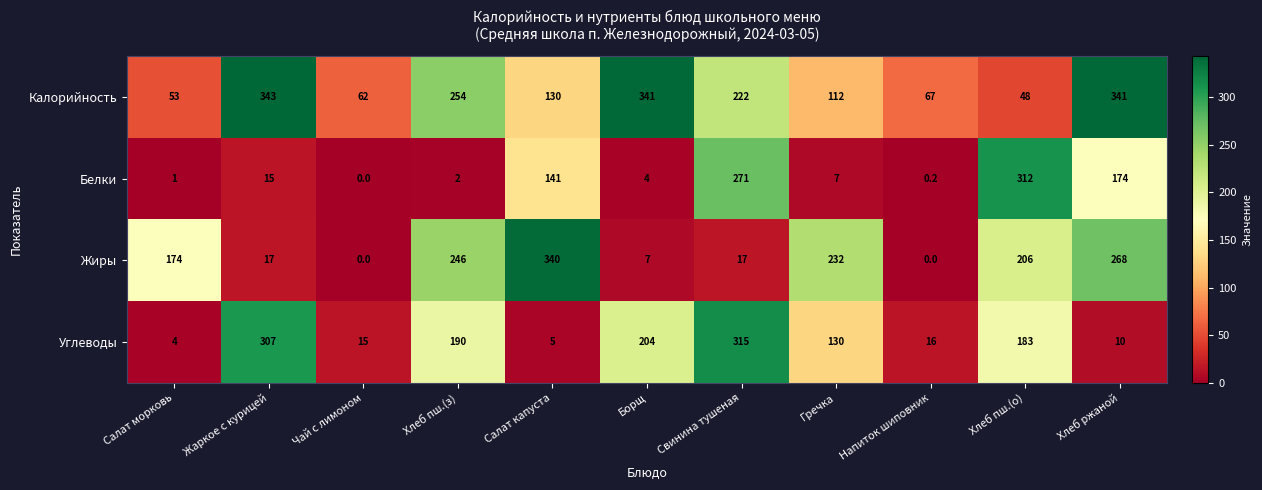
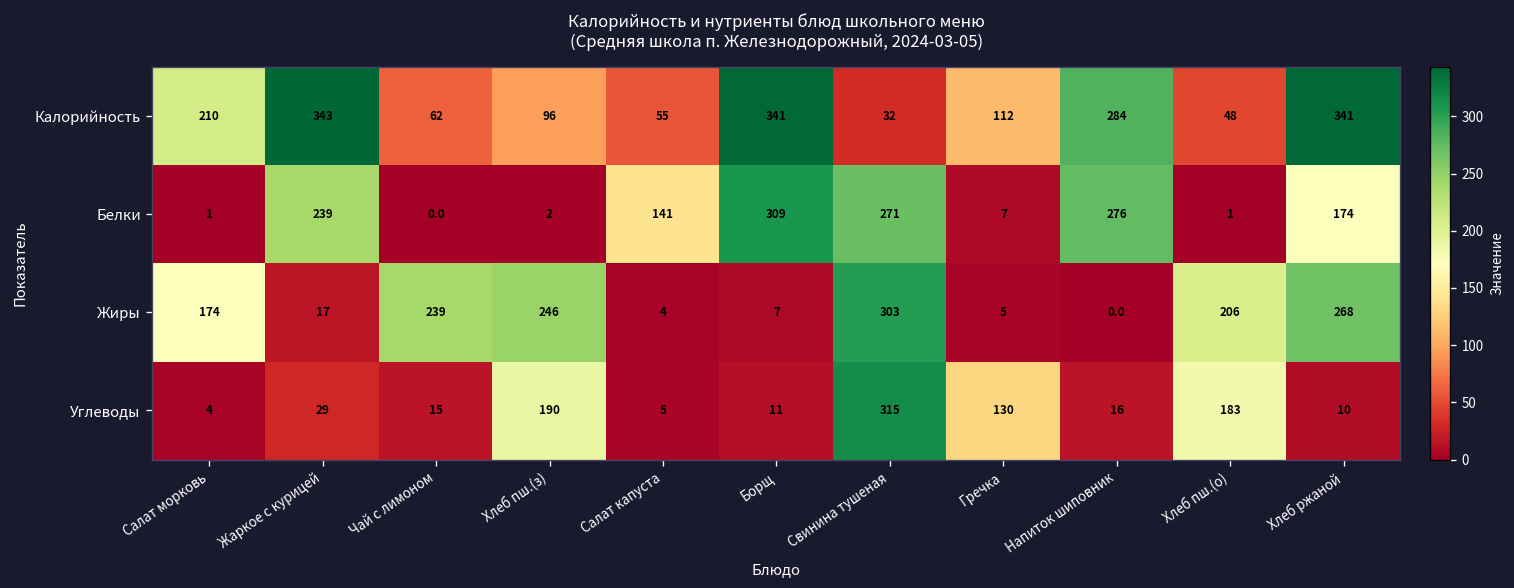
Калорийность, Салат морковь: 53 -> 210
Калорийность, Хлеб пш.(з): 254 -> 96
Калорийность, Салат капуста: 130 -> 55
Калорийность, Свинина тушеная: 222 -> 32
Калорийность, Напиток шиповник: 67 -> 284
Белки, Жаркое с курицей: 15 -> 239
Белки, Борщ: 4 -> 309
Белки, Напиток шиповник: 0.2 -> 276
Белки, Хлеб пш.(о): 312 -> 1
Жиры, Чай с лимоном: 0.0 -> 239
Жиры, Салат капуста: 340 -> 4
Жиры, Свинина тушеная: 17 -> 303
Жиры, Гречка: 232 -> 5
Углеводы, Жаркое с курицей: 307 -> 29
Углеводы, Борщ: 204 -> 11
